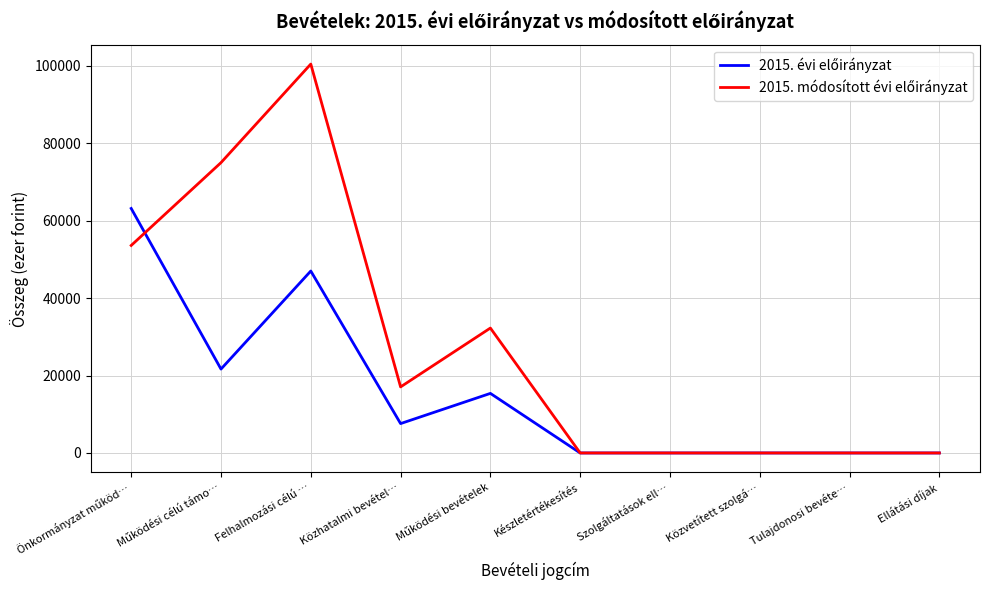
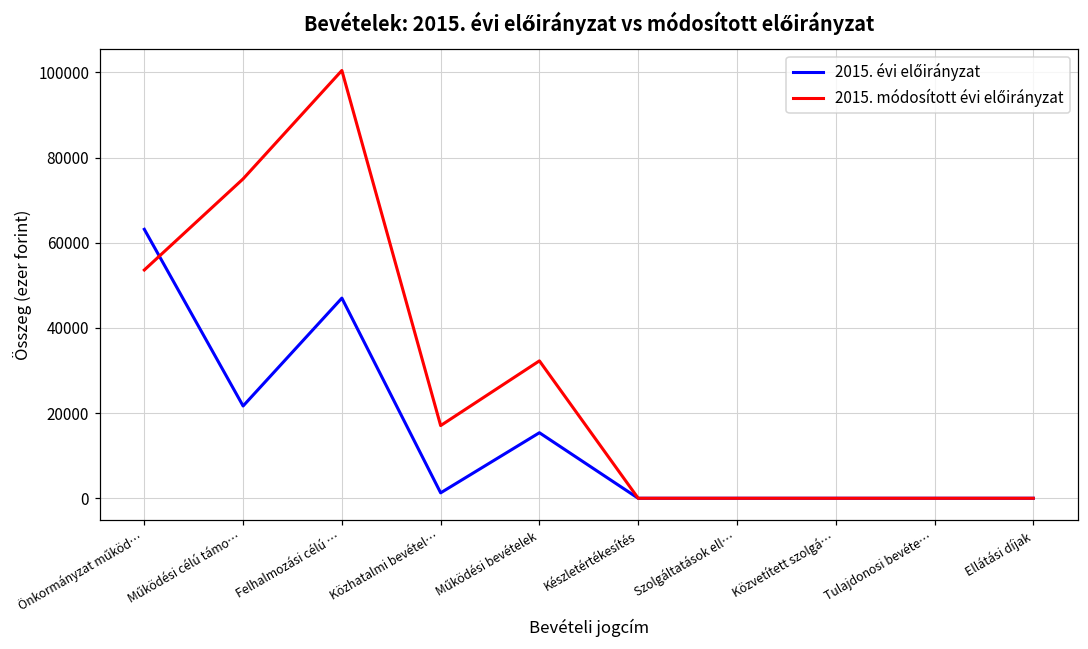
2015. évi előirányzat, Közhatalmi bevétel…: 8000 -> 1000
